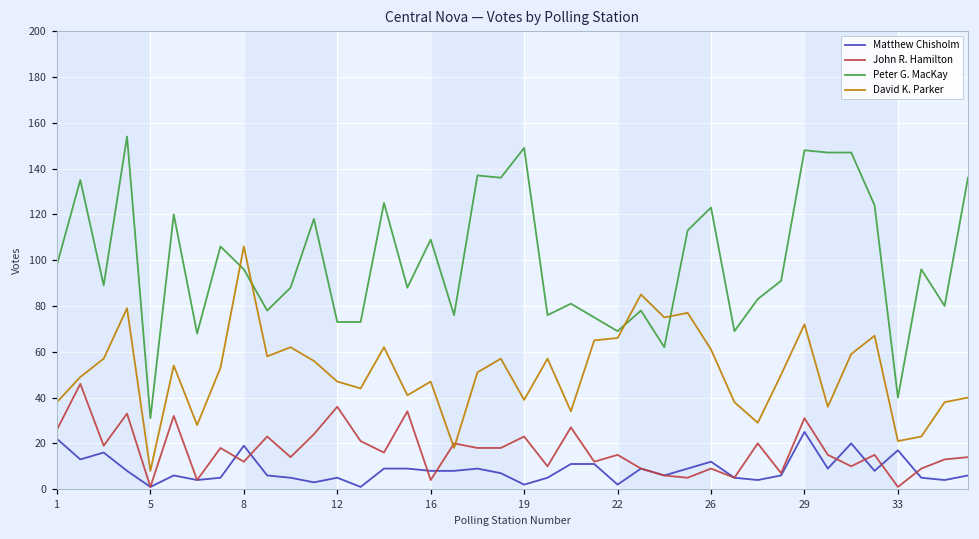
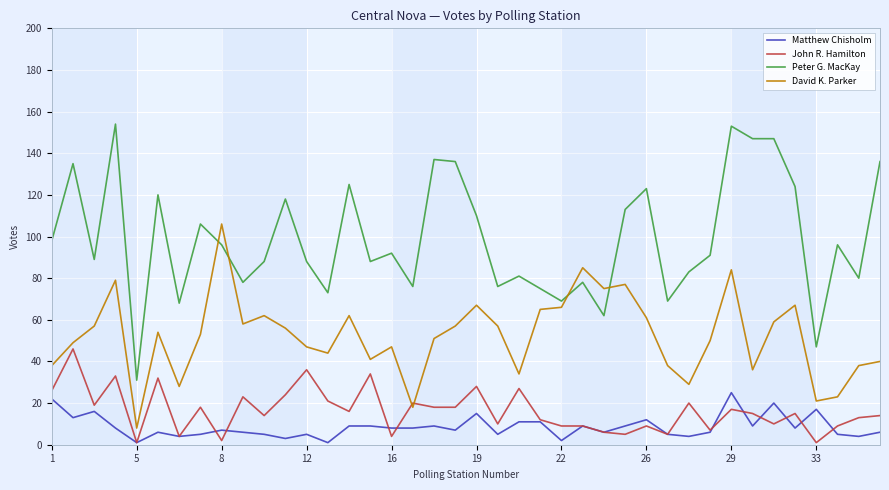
Matthew Chisholm, 8: 19 -> 7
John R. Hamilton, 8: 12 -> 2
Peter G. MacKay, 12: 73 -> 88
Peter G. MacKay, 16: 109 -> 92
Matthew Chisholm, 19: 2 -> 15
John R. Hamilton, 19: 23 -> 28
Peter G. MacKay, 19: 149 -> 110
David K. Parker, 19: 39 -> 67
John R. Hamilton, 22: 15 -> 9
John R. Hamilton, 29: 31 -> 17
Peter G. MacKay, 29: 148 -> 153
David K. Parker, 29: 72 -> 84
Peter G. MacKay, 33: 40 -> 47
